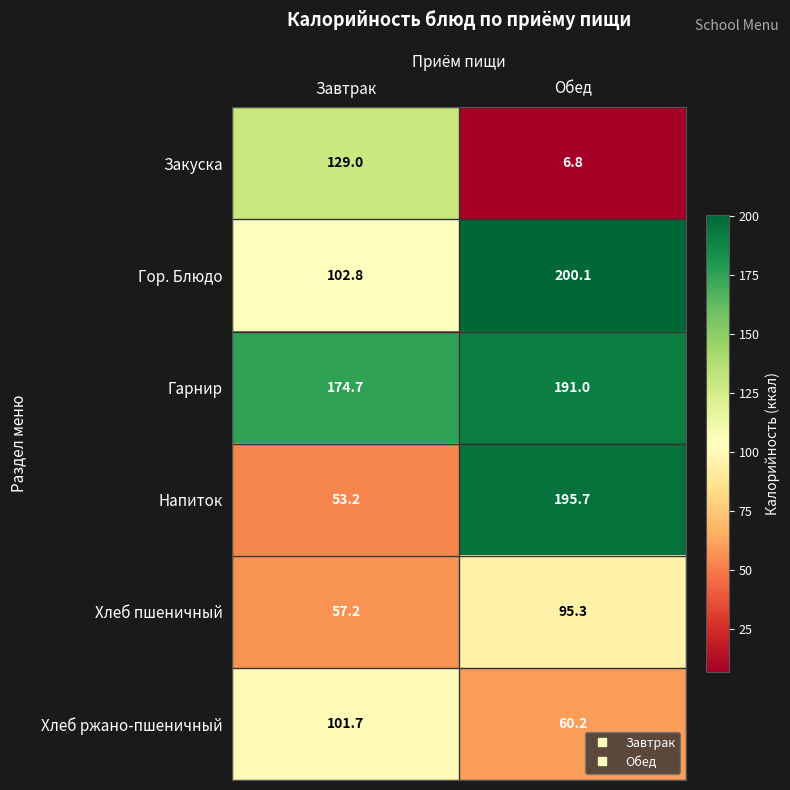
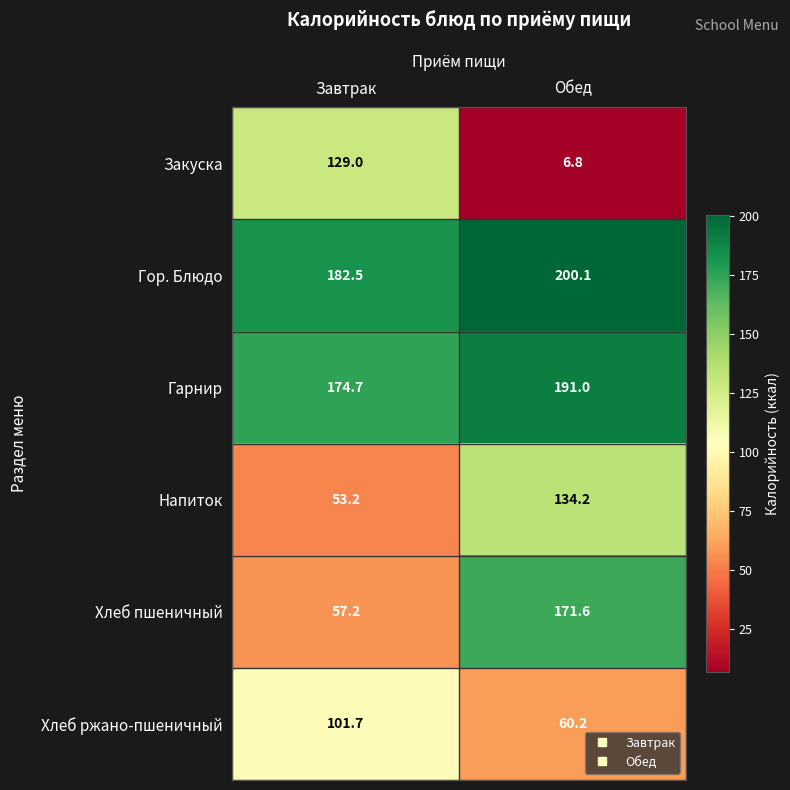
Гор. Блюдо, Завтрак: 102.8 -> 182.5
Напиток, Обед: 195.7 -> 134.2
Хлеб пшеничный, Обед: 95.3 -> 171.6
